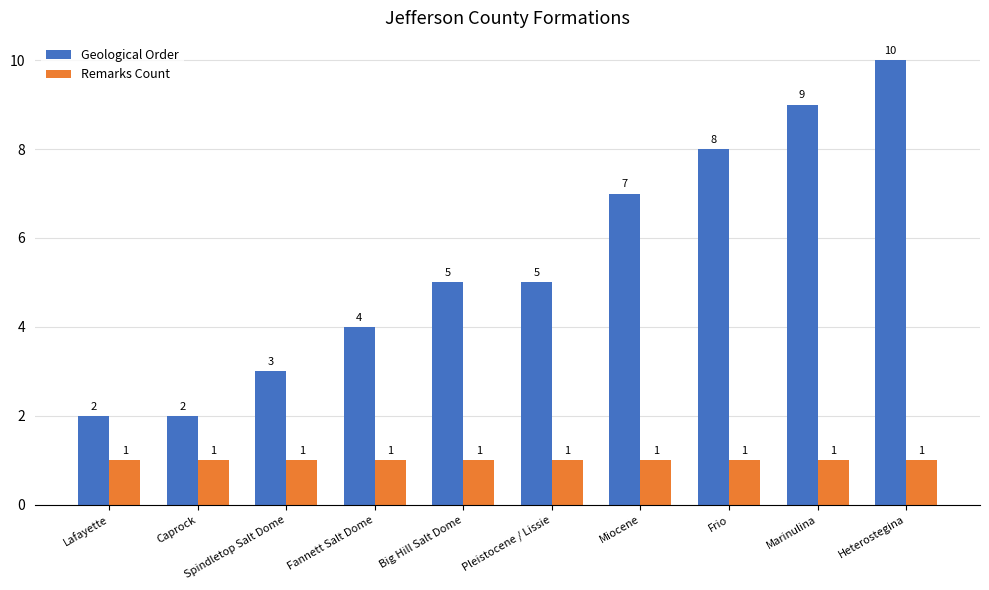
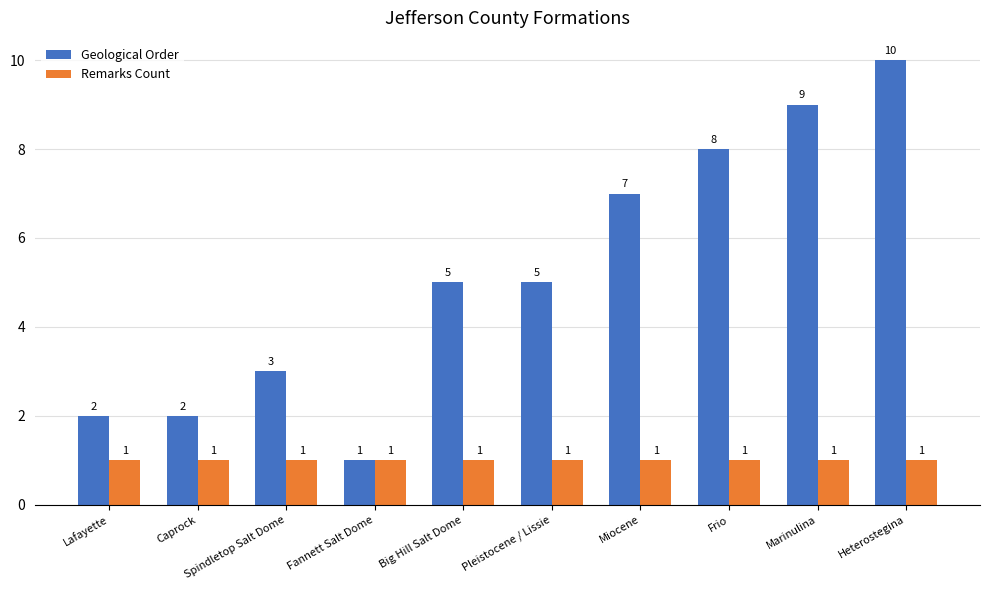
Geological Order, Fannett Salt Dome: 4 -> 1
